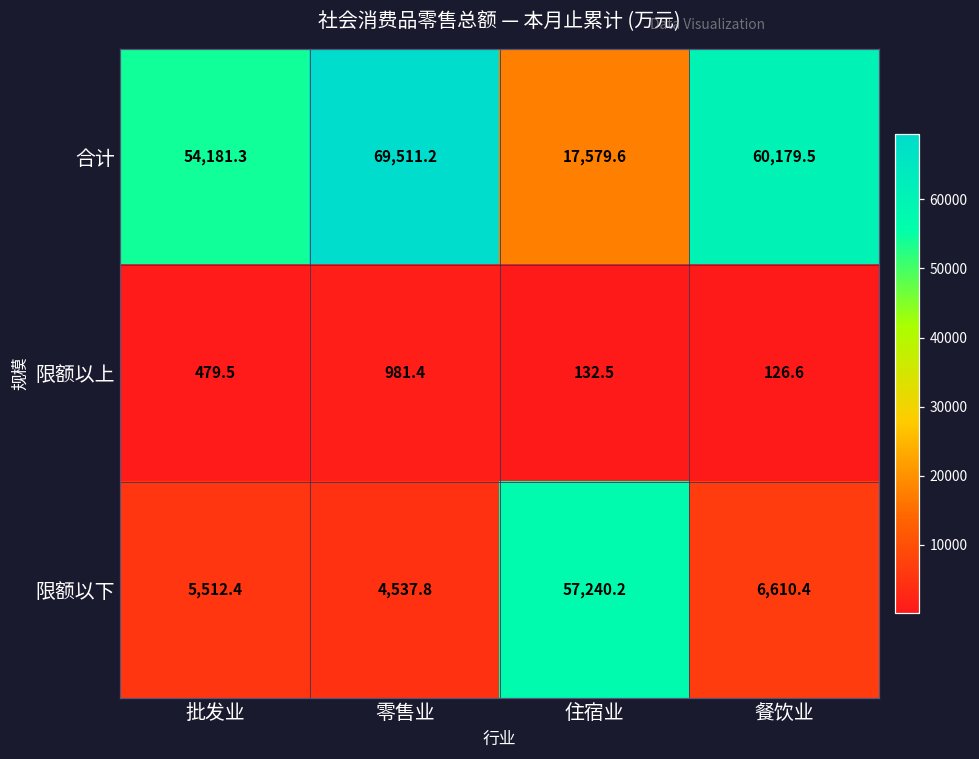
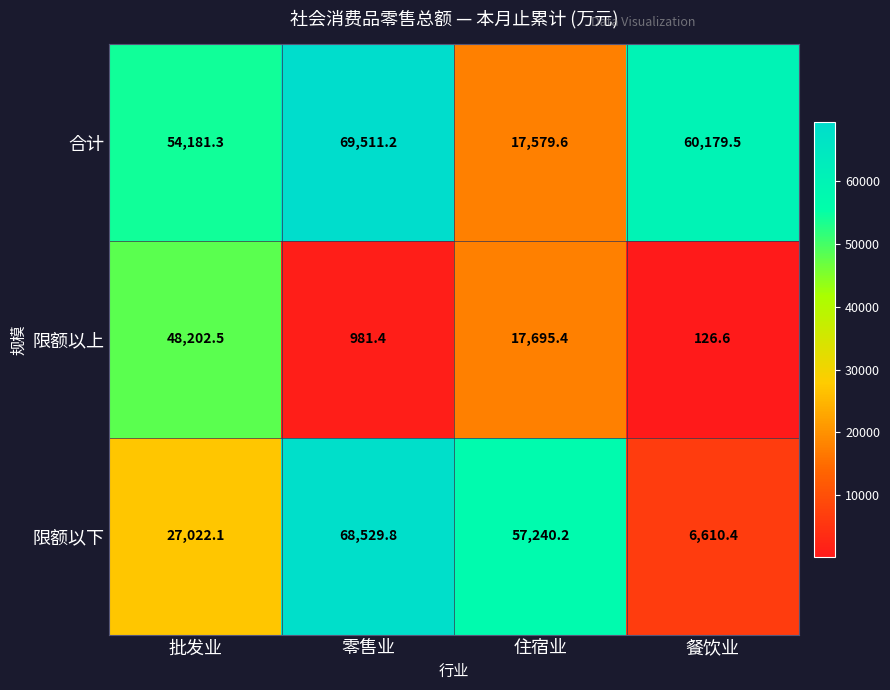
限额以上, 批发业: 479.5 -> 48,202.5
限额以上, 住宿业: 132.5 -> 17,695.4
限额以下, 批发业: 5,512.4 -> 27,022.1
限额以下, 零售业: 4,537.8 -> 68,529.8
